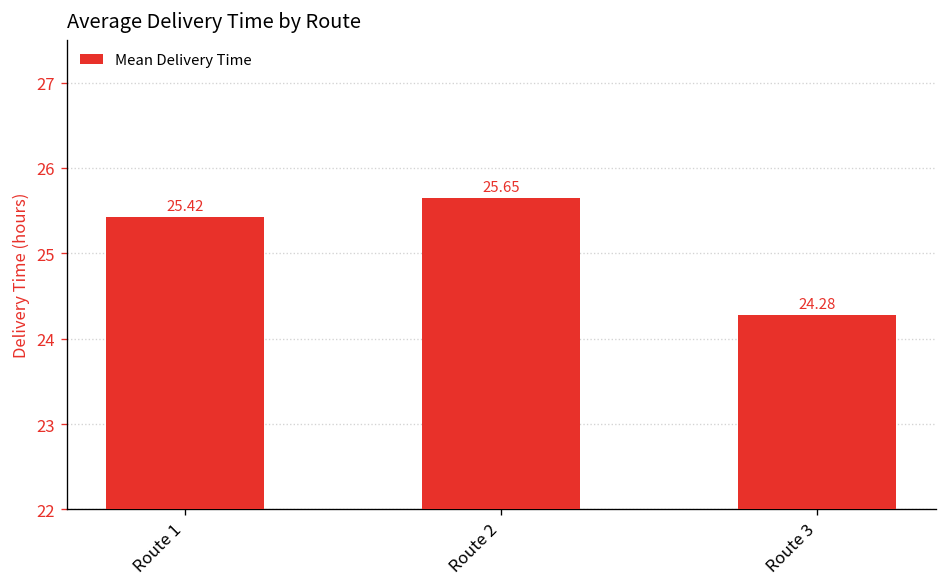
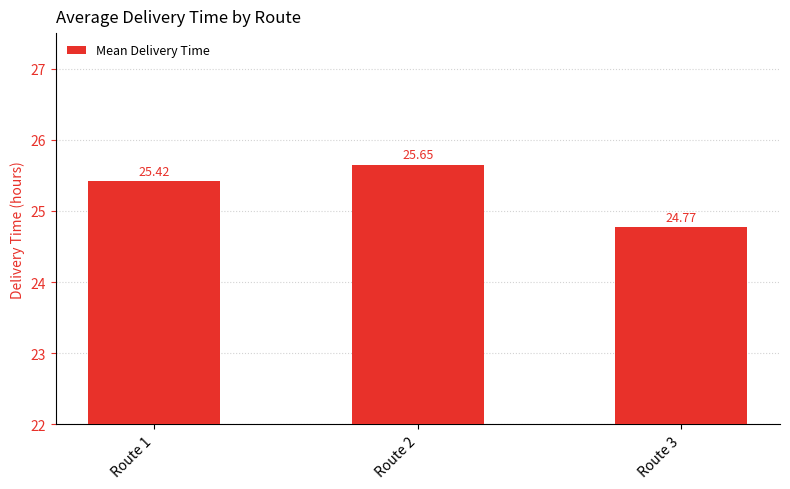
Route 3: 24.28 -> 24.77
